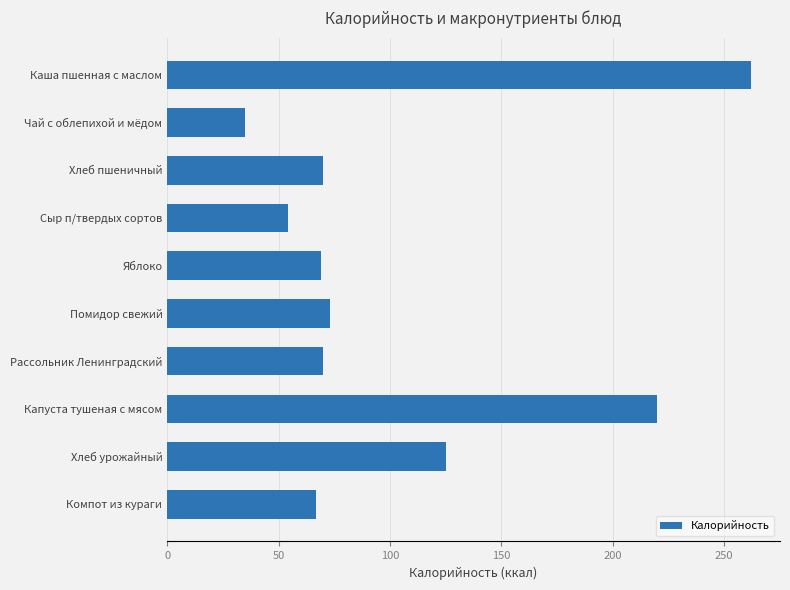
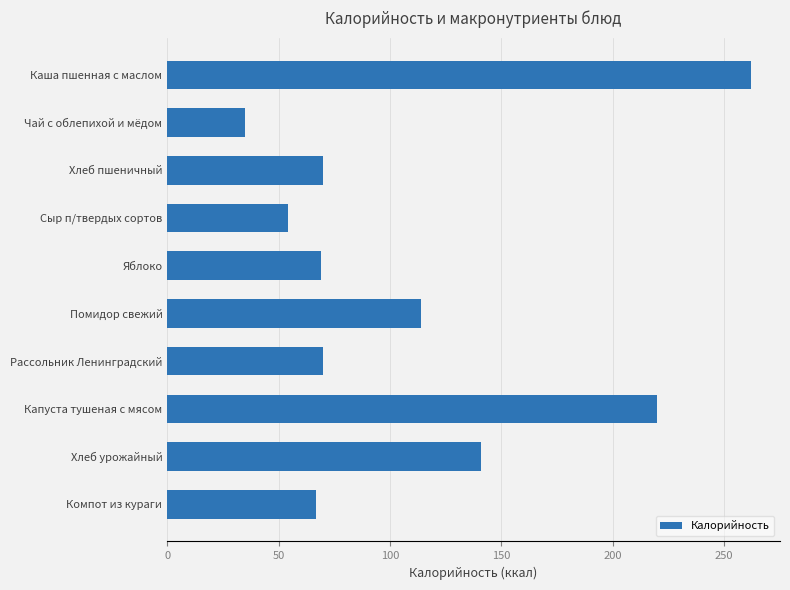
Помидор свежий: 73 -> 114
Хлеб урожайный: 125 -> 141
